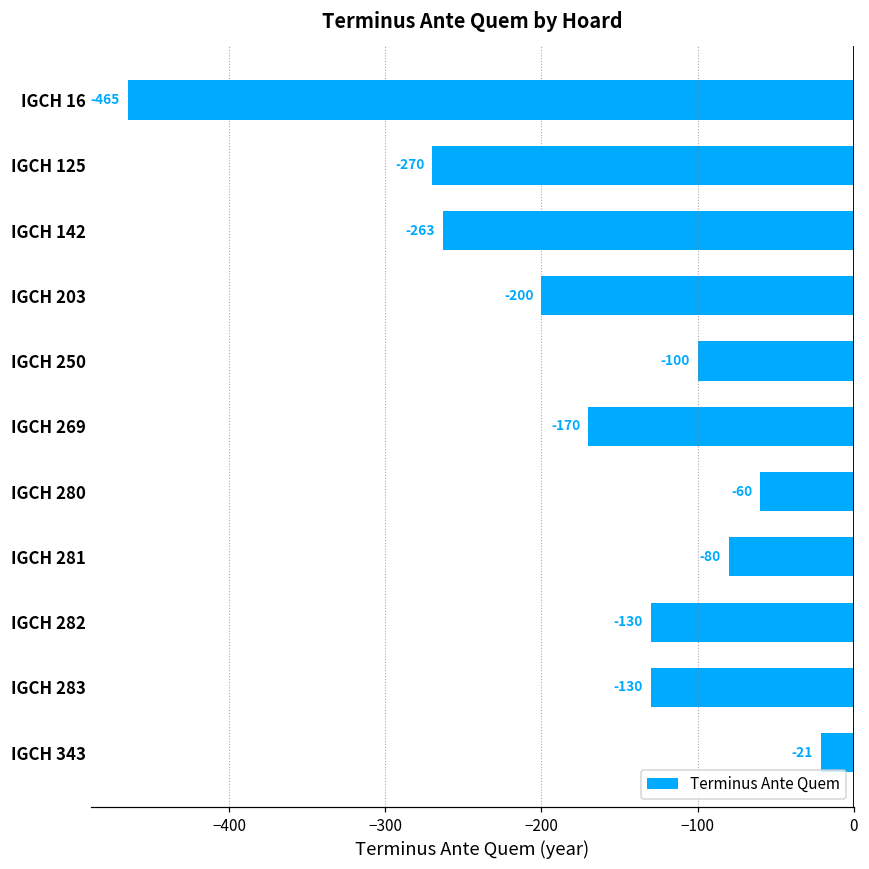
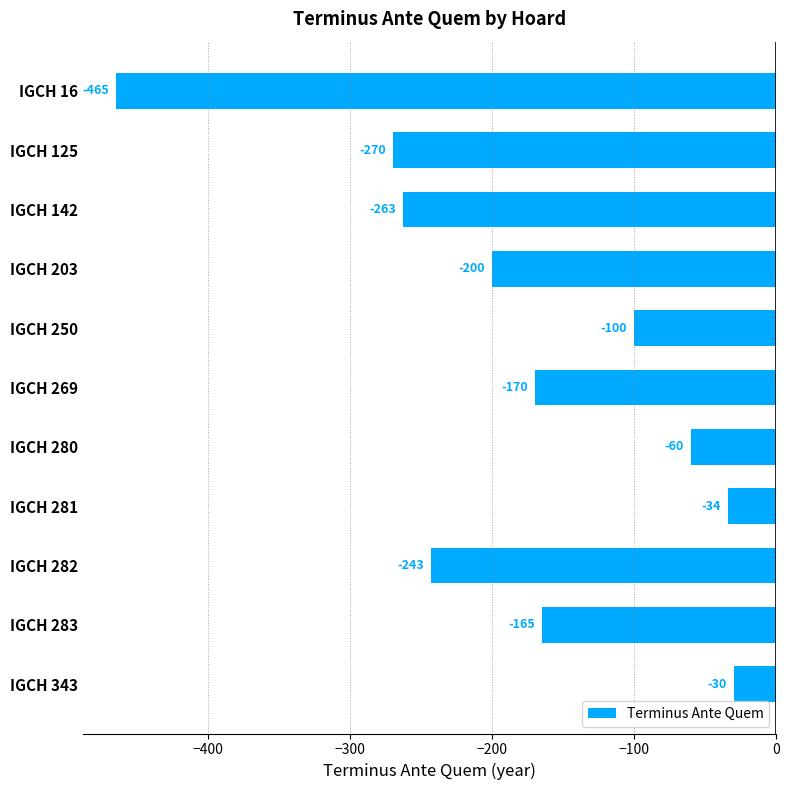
IGCH 281: -80 -> -34
IGCH 282: -130 -> -243
IGCH 283: -130 -> -165
IGCH 343: -21 -> -30
